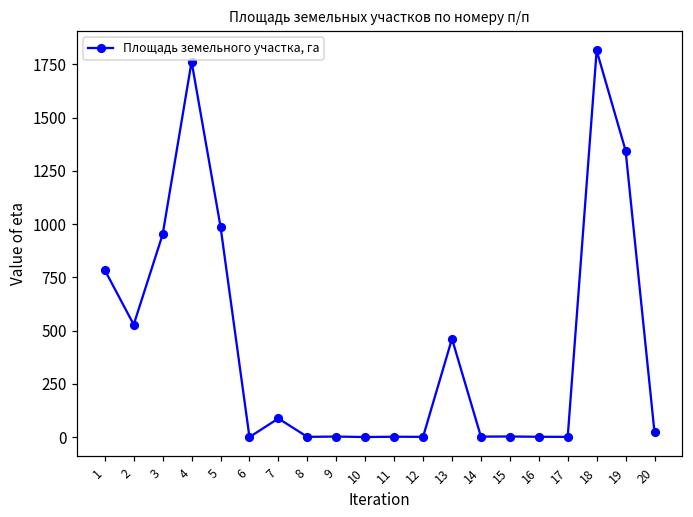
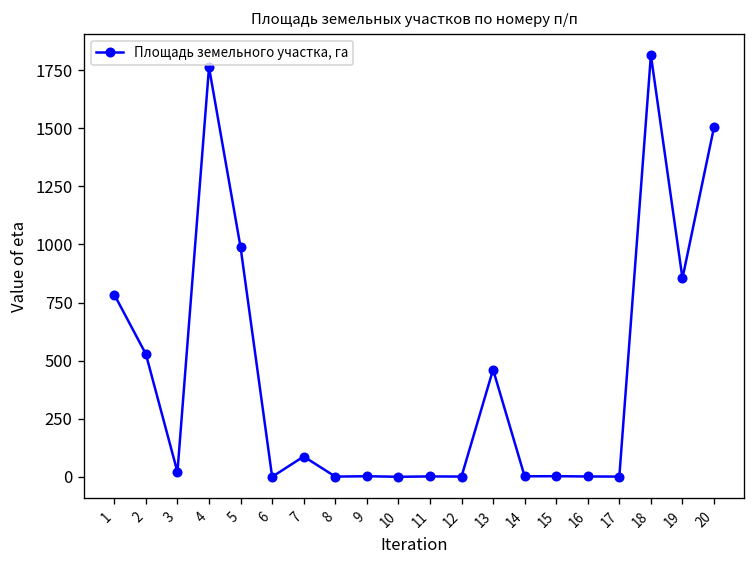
3: 950 -> 20
19: 1350 -> 850
20: 20 -> 1500
